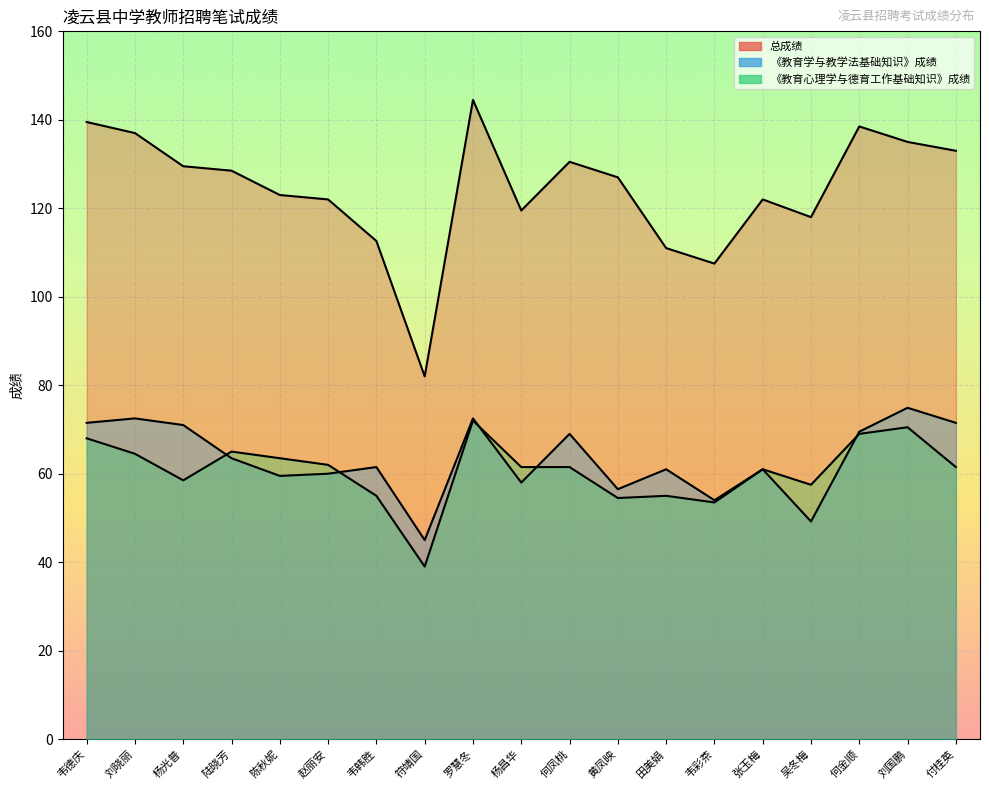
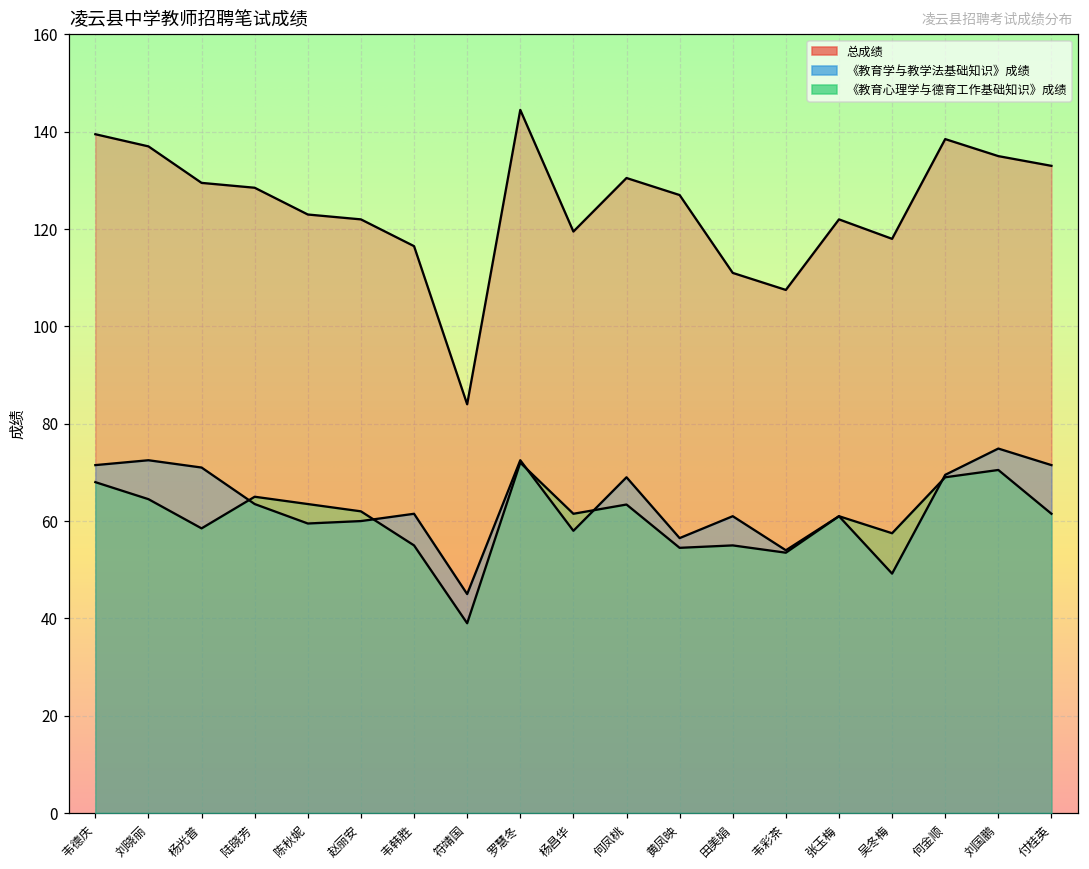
总成绩, 韦韩胜: 113 -> 117
总成绩, 符靖国: 82 -> 84
《教育心理学与德育工作基础知识》成绩, 何凤桃: 62 -> 63
